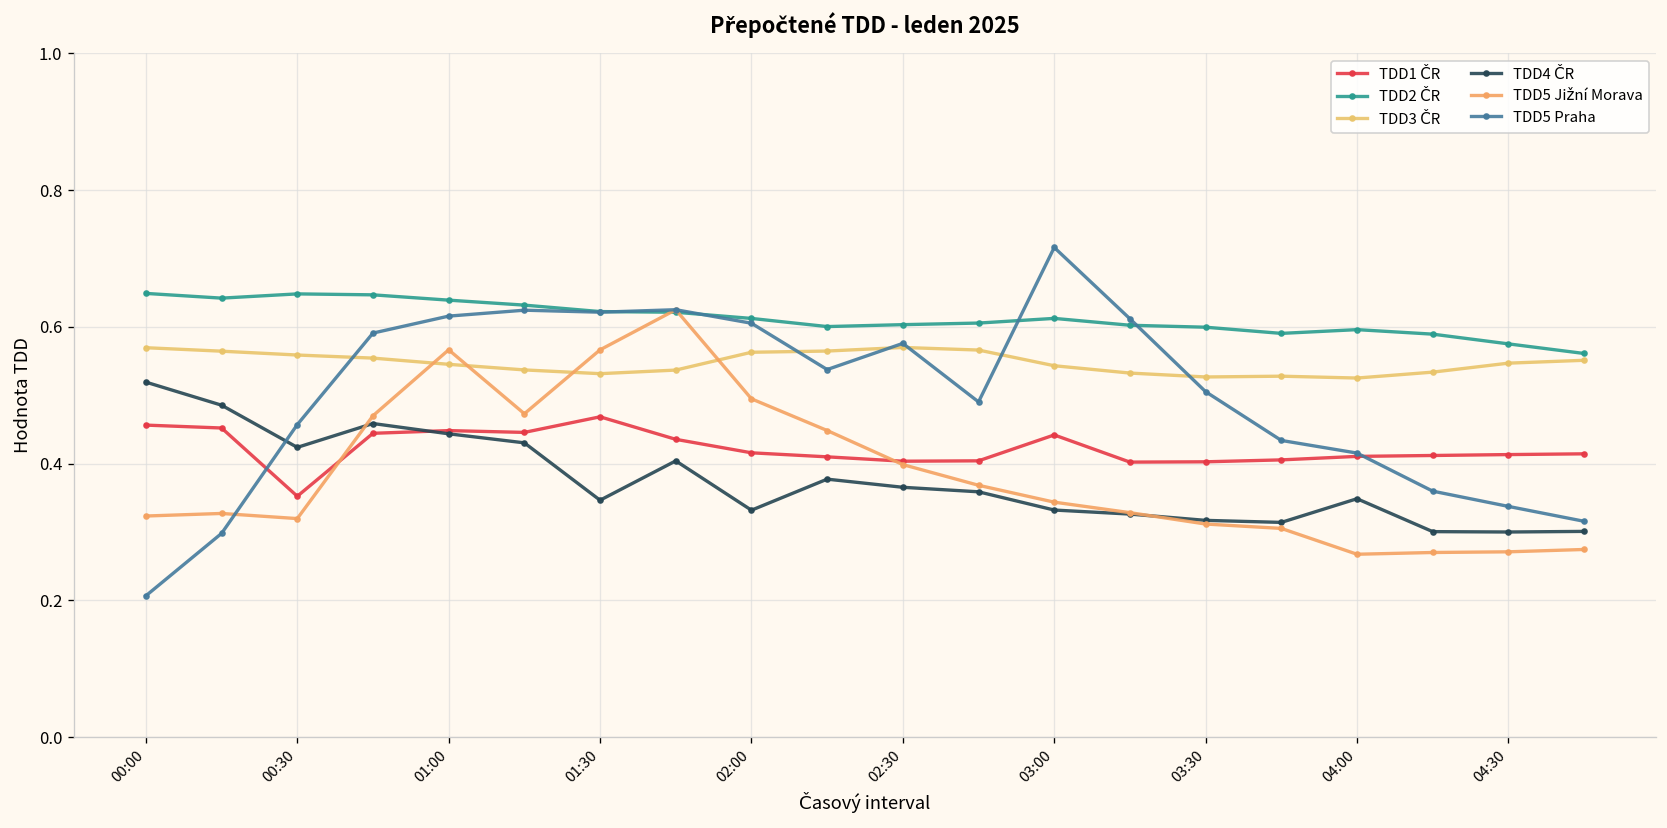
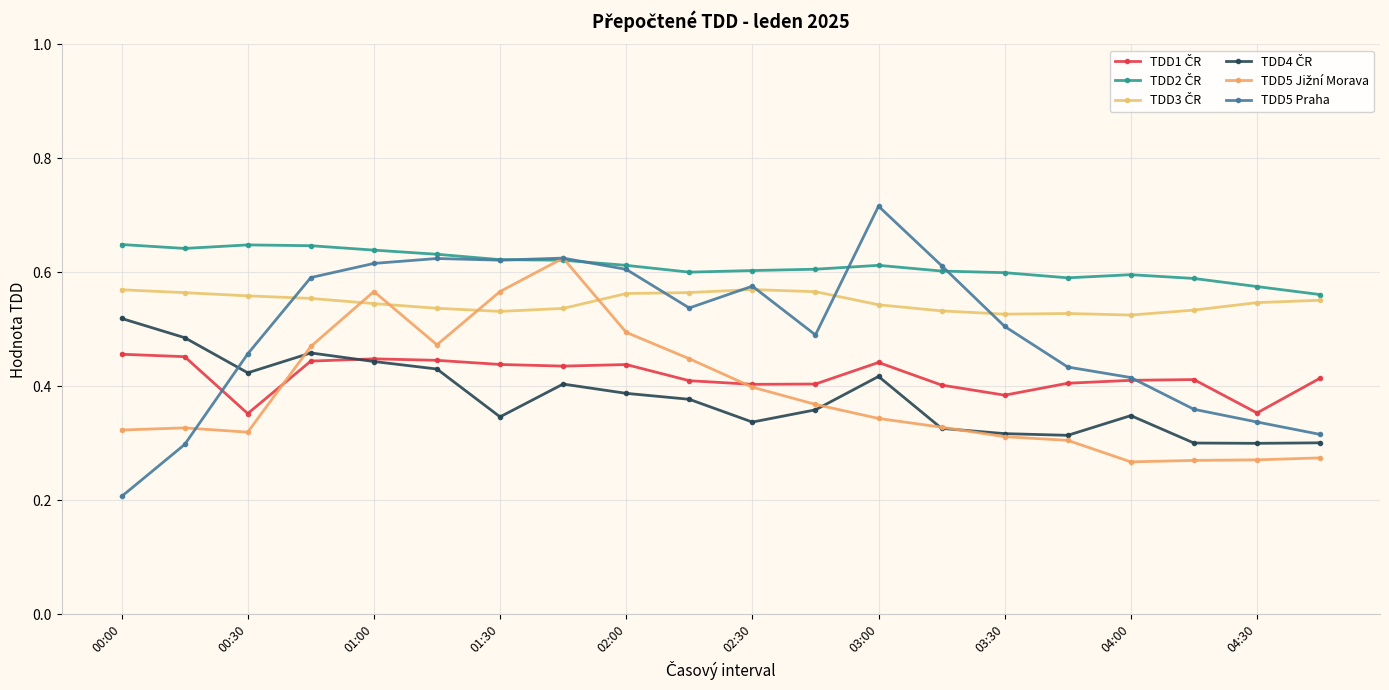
TDD1 ČR, 01:30: 0.47 -> 0.44
TDD1 ČR, 02:00: 0.42 -> 0.44
TDD4 ČR, 02:00: 0.33 -> 0.39
TDD4 ČR, 02:30: 0.37 -> 0.34
TDD4 ČR, 03:00: 0.33 -> 0.42
TDD1 ČR, 03:30: 0.40 -> 0.38
TDD1 ČR, 04:30: 0.41 -> 0.35
